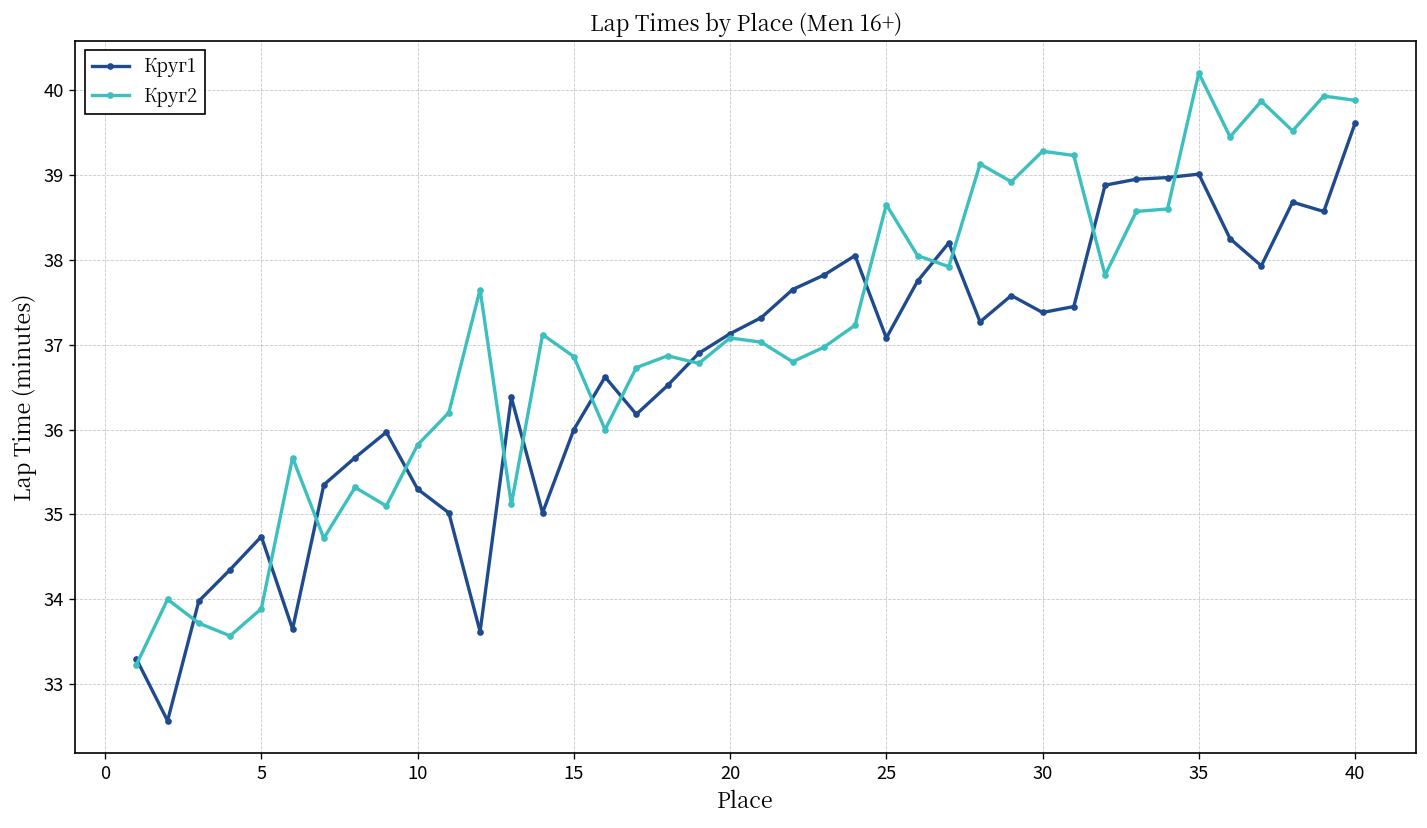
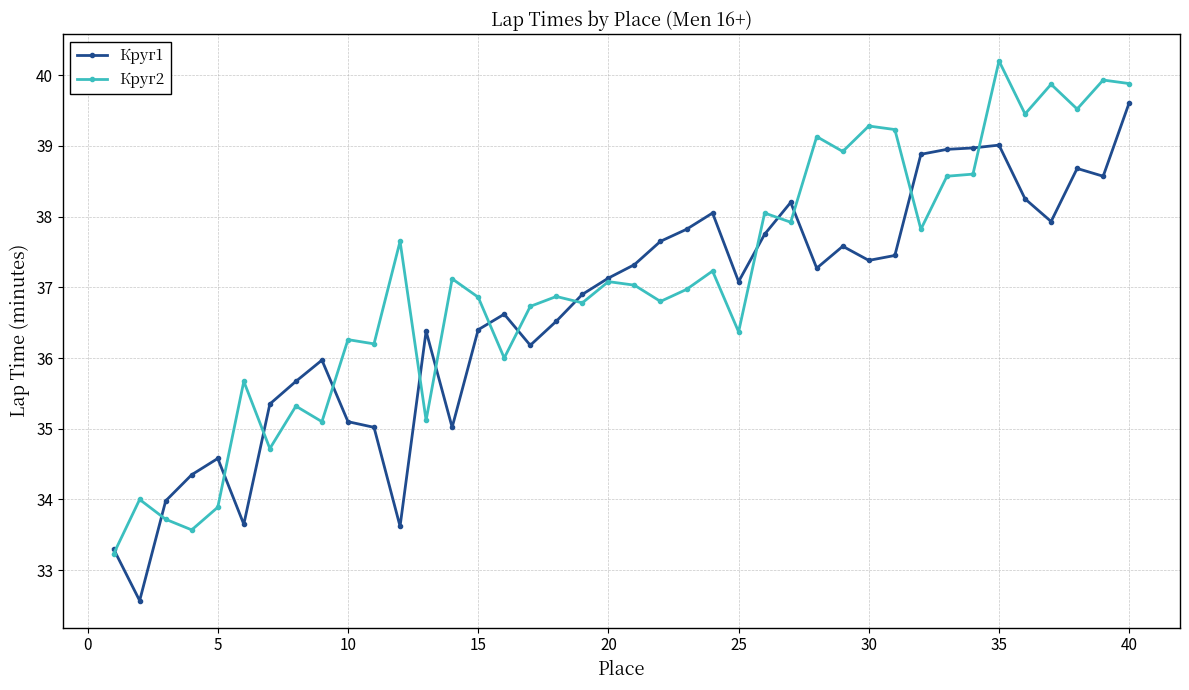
Круг1, 5: 34.7 -> 34.6
Круг1, 10: 35.3 -> 35.1
Круг2, 10: 35.8 -> 36.3
Круг1, 15: 36.0 -> 36.4
Круг2, 25: 38.7 -> 36.4
